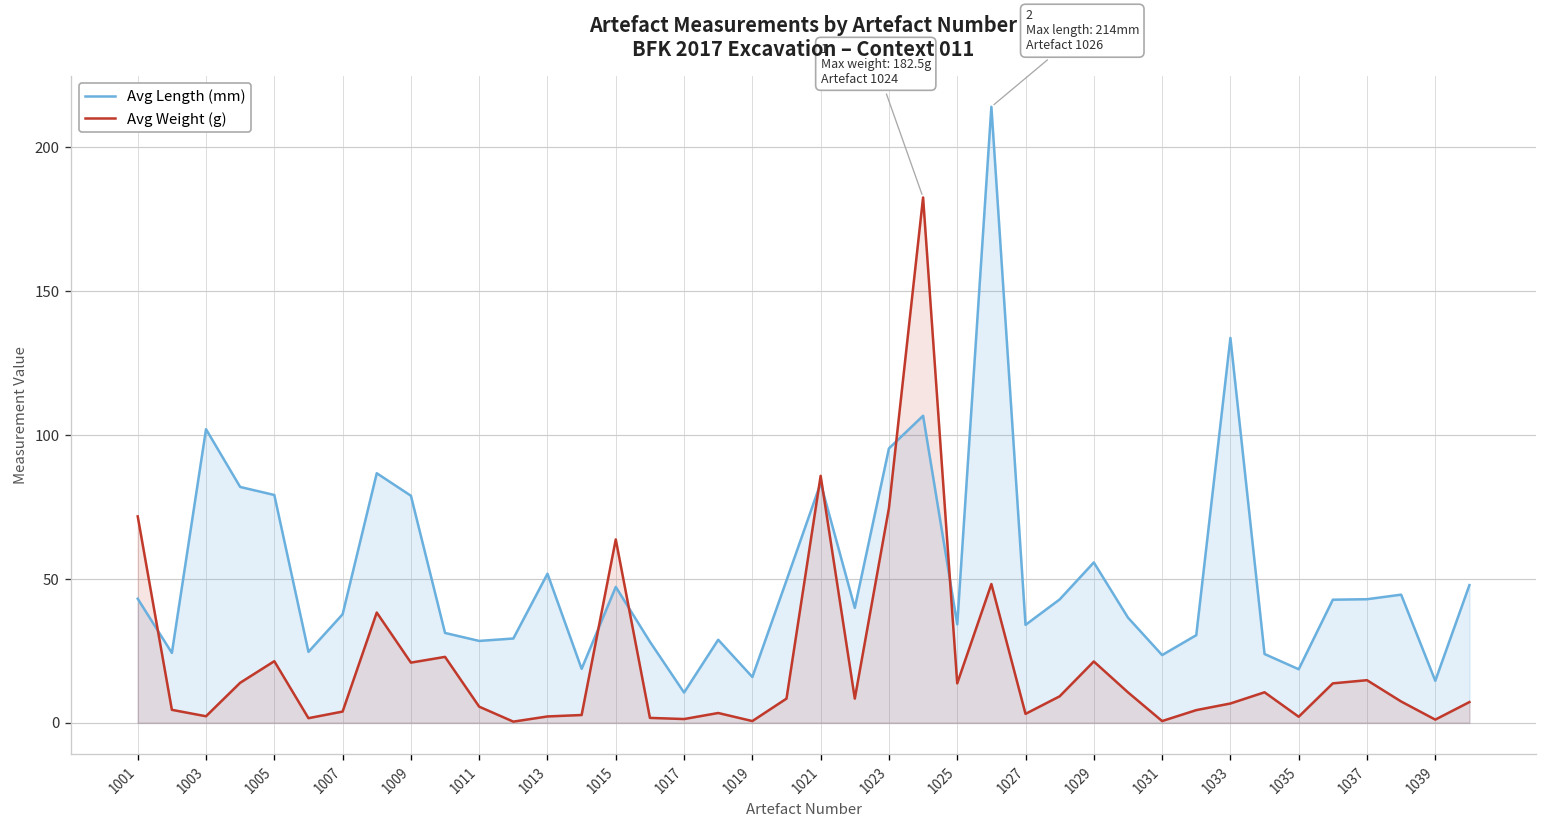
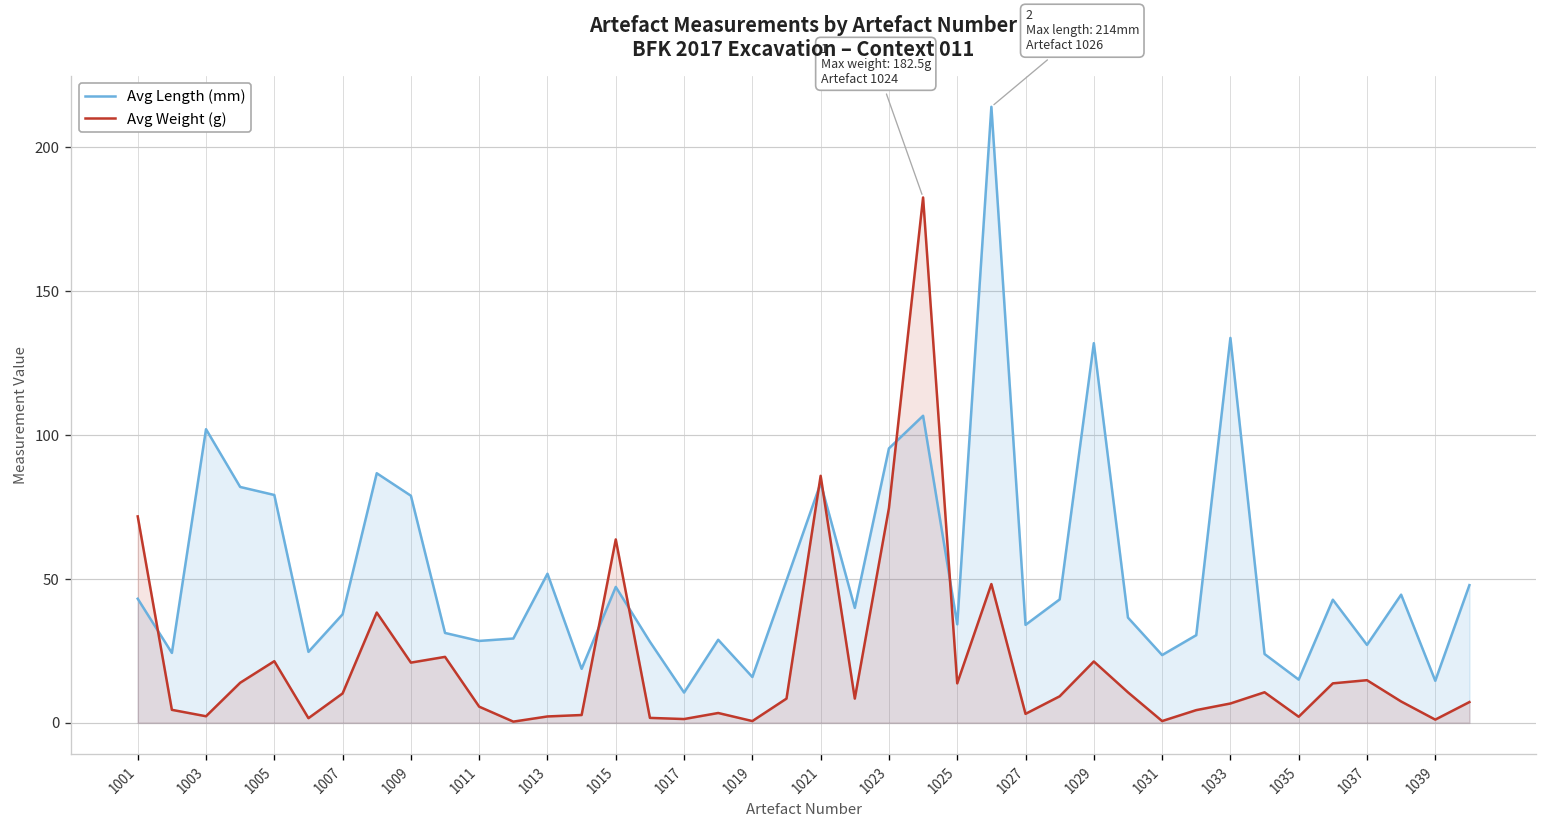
Avg Weight (g), 1007: 4 -> 10
Avg Length (mm), 1029: 56 -> 132
Avg Length (mm), 1035: 19 -> 15
Avg Length (mm), 1037: 43 -> 27
